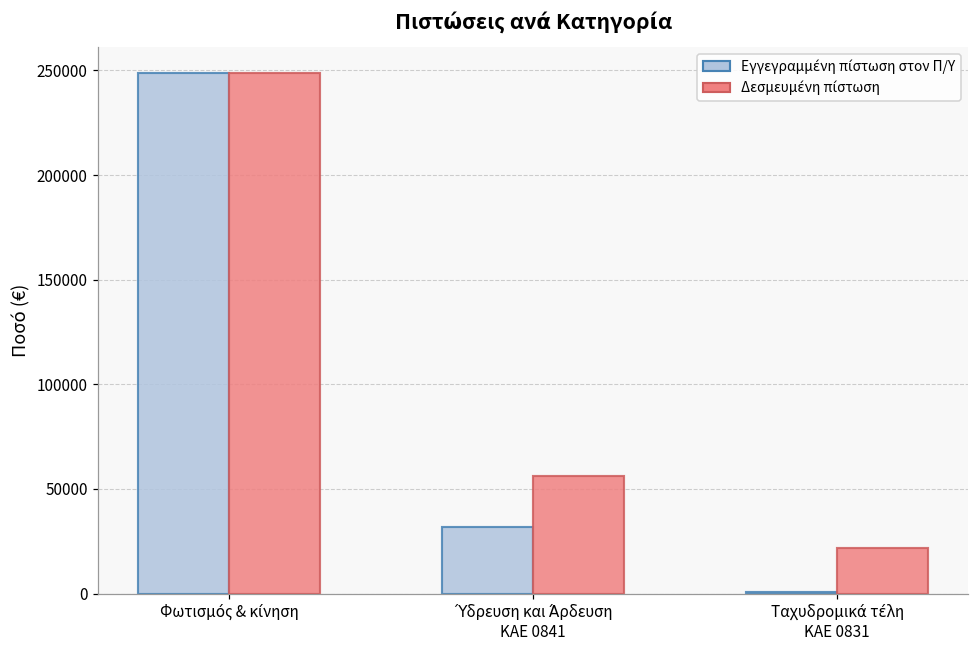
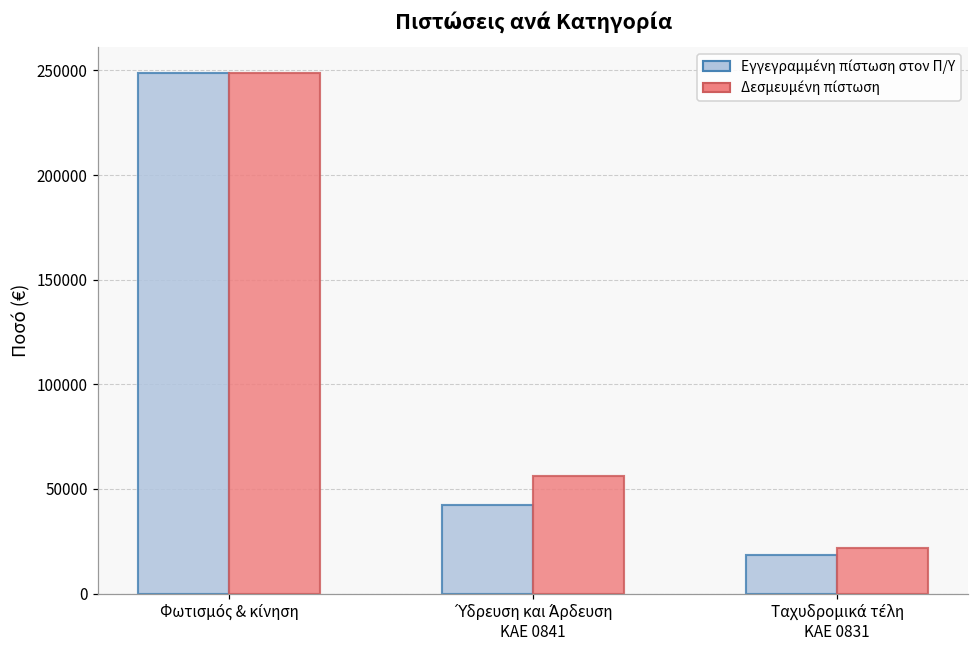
Εγγεγραμμένη πίστωση στον Π/Υ, Ύδρευση και Άρδευση ΚΑΕ 0841: 32000 -> 42000
Εγγεγραμμένη πίστωση στον Π/Υ, Ταχυδρομικά τέλη ΚΑΕ 0831: 1000 -> 18000
